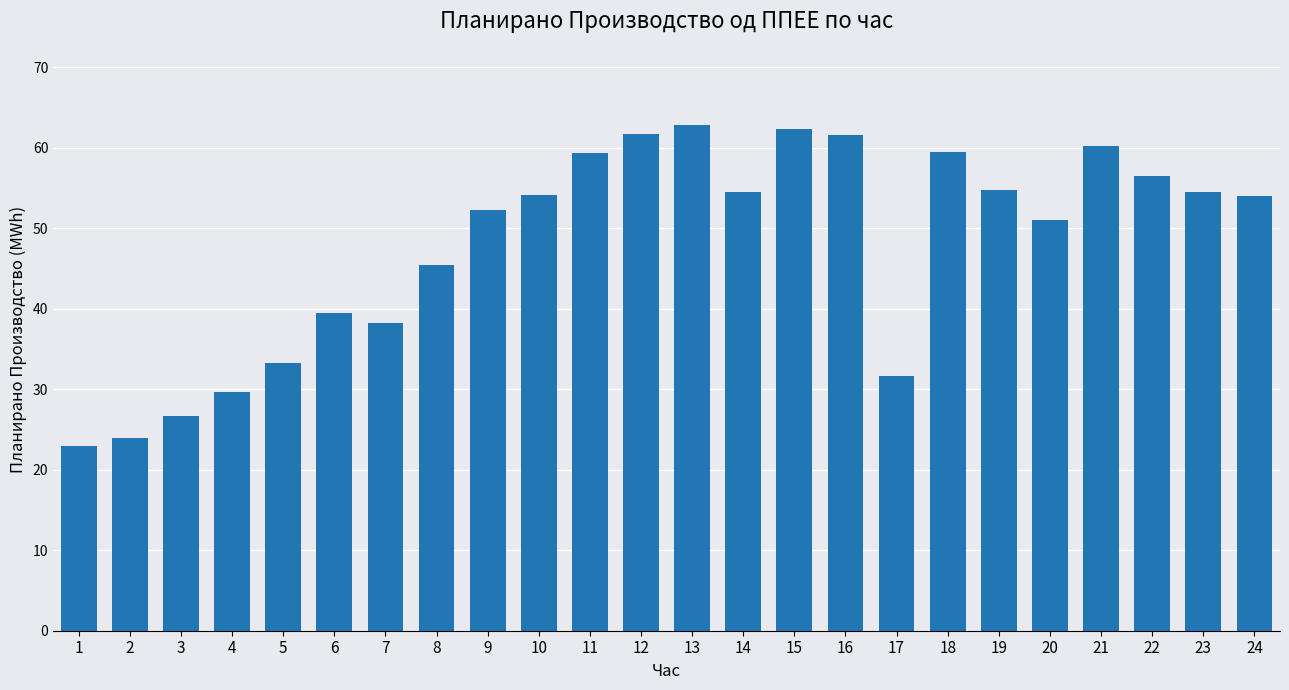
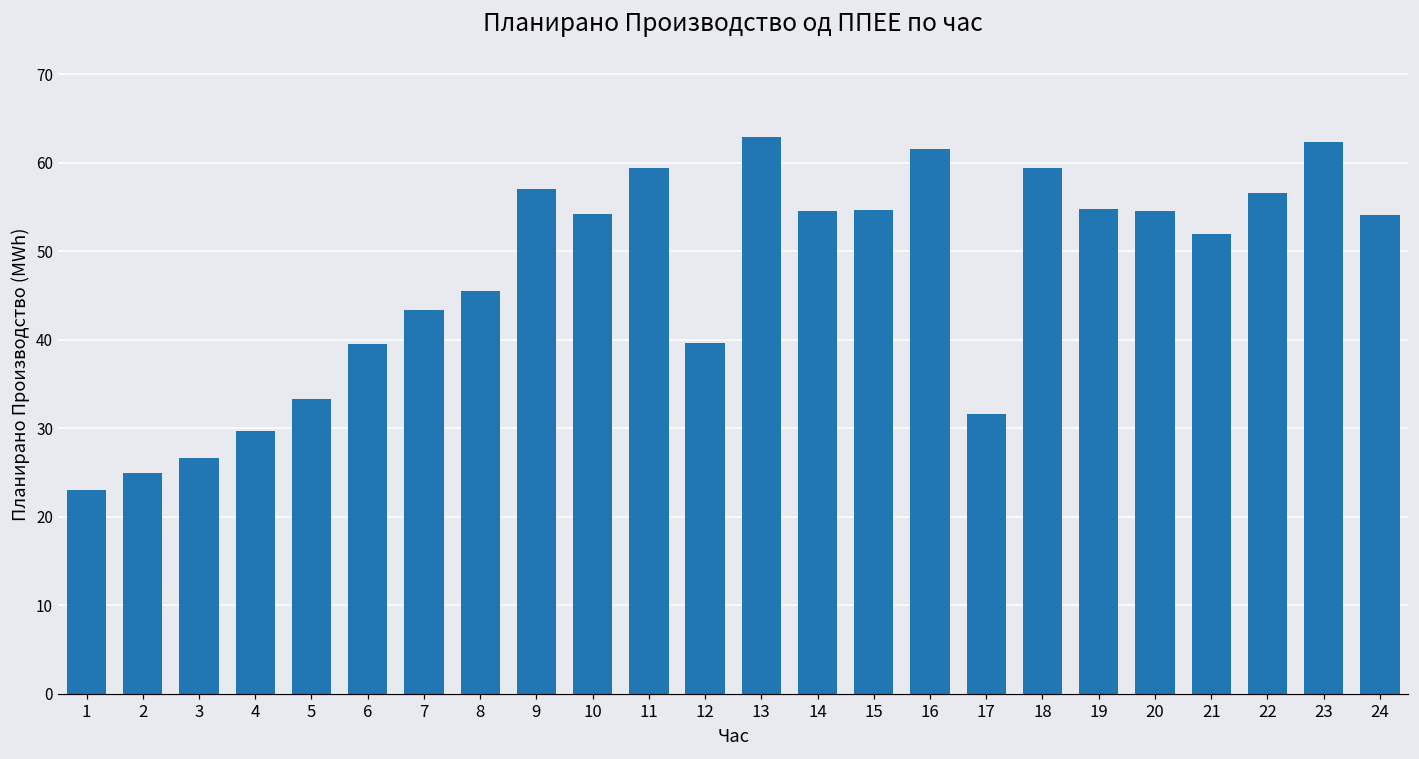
2: 24 -> 25
7: 38 -> 43
9: 52 -> 57
12: 62 -> 40
15: 62 -> 55
20: 51 -> 55
21: 60 -> 52
23: 55 -> 62
